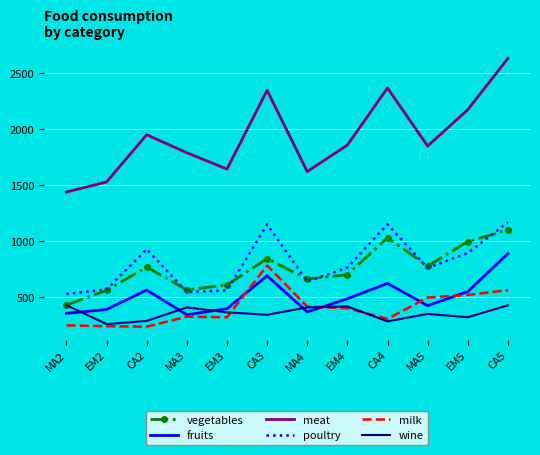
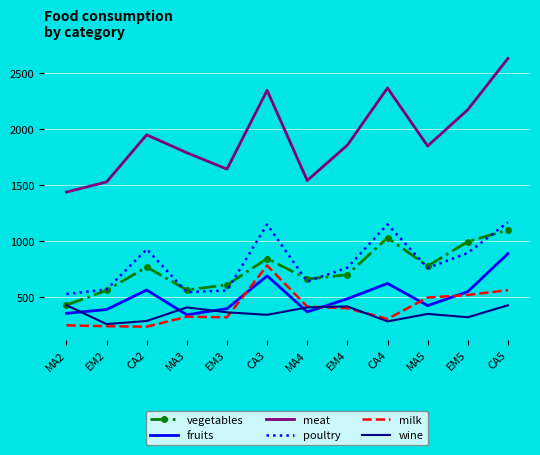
meat, MA4: 1620 -> 1540
